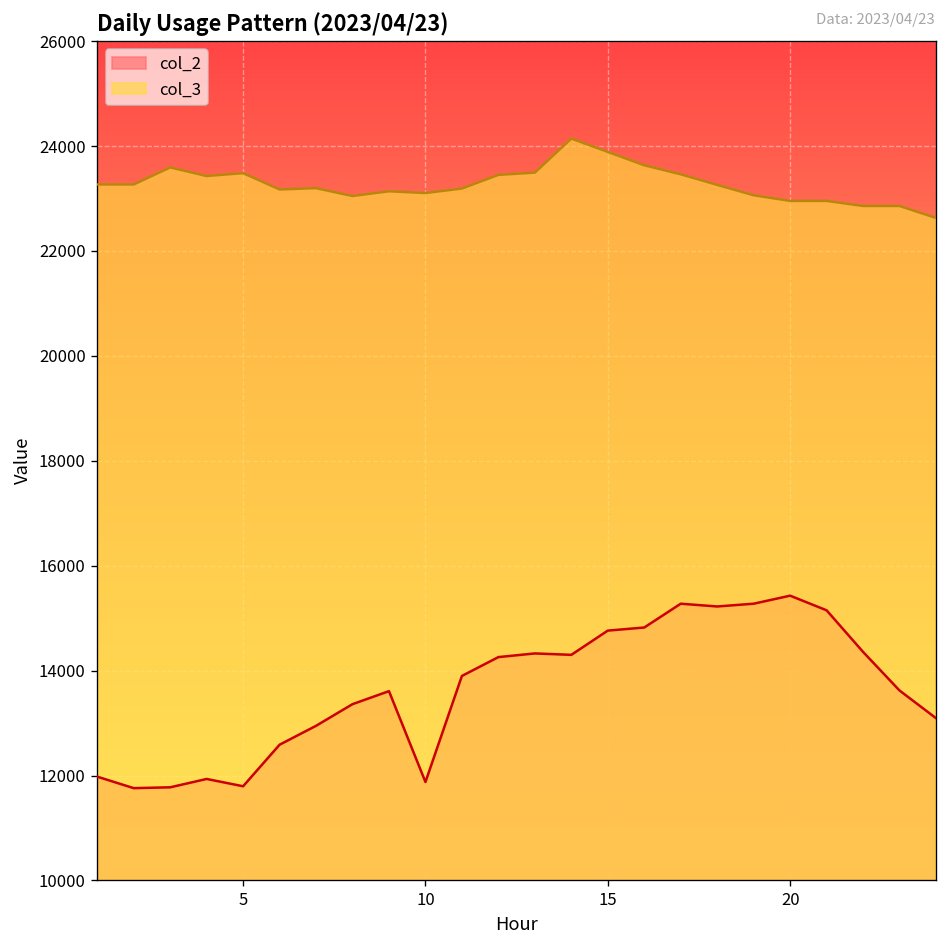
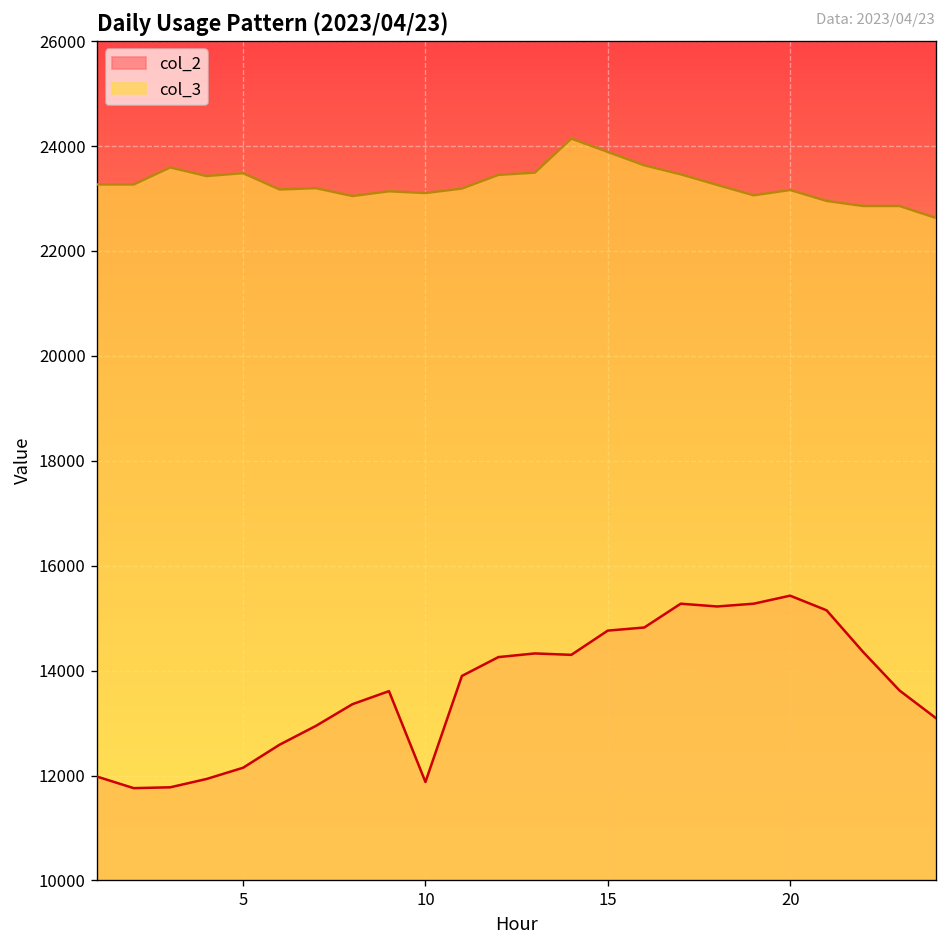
col_2, 5: 11800 -> 12100
col_3, 20: 23000 -> 23200
